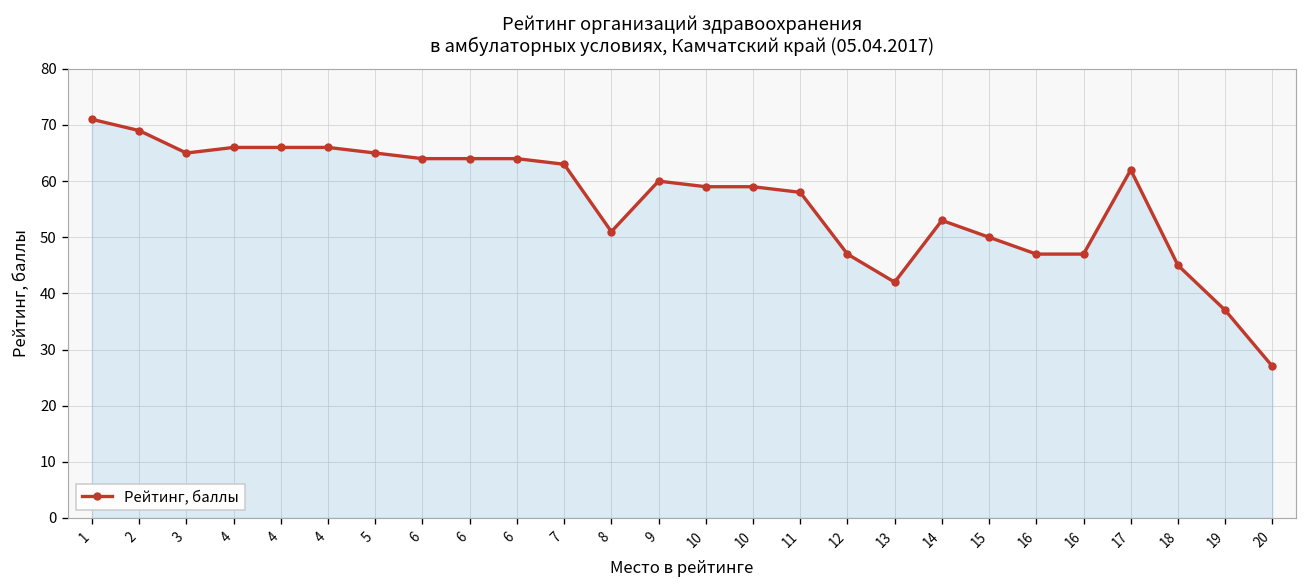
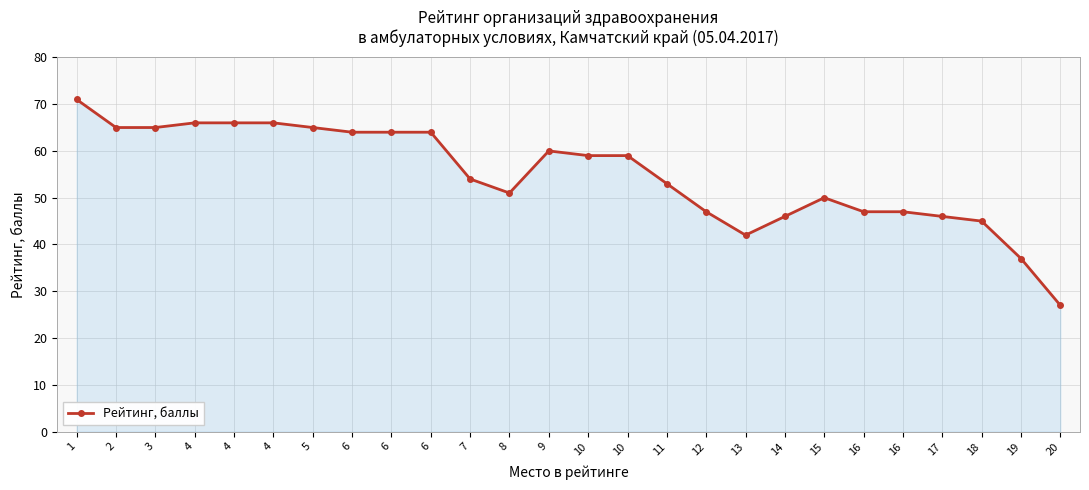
2: 69 -> 65
7: 63 -> 54
11: 58 -> 53
14: 53 -> 46
17: 62 -> 46
